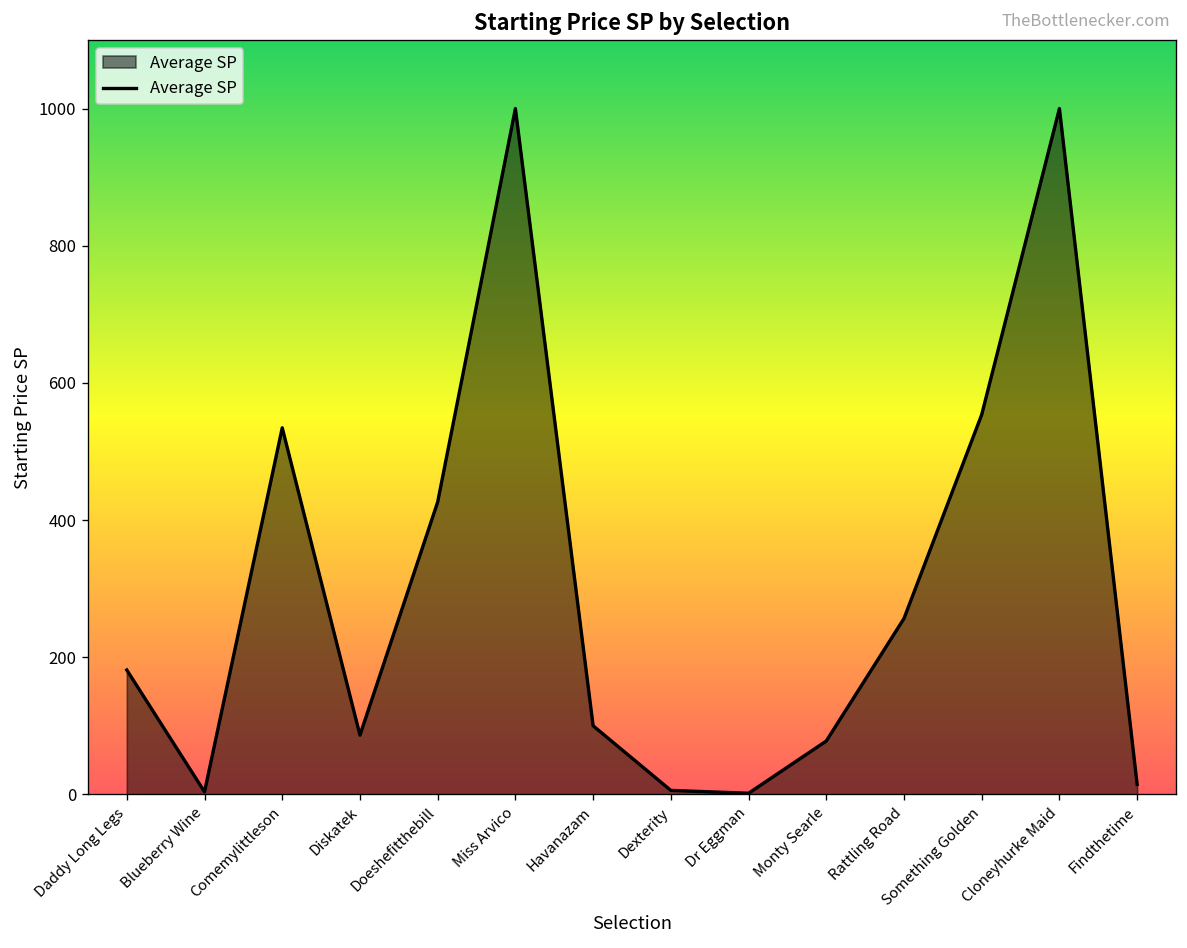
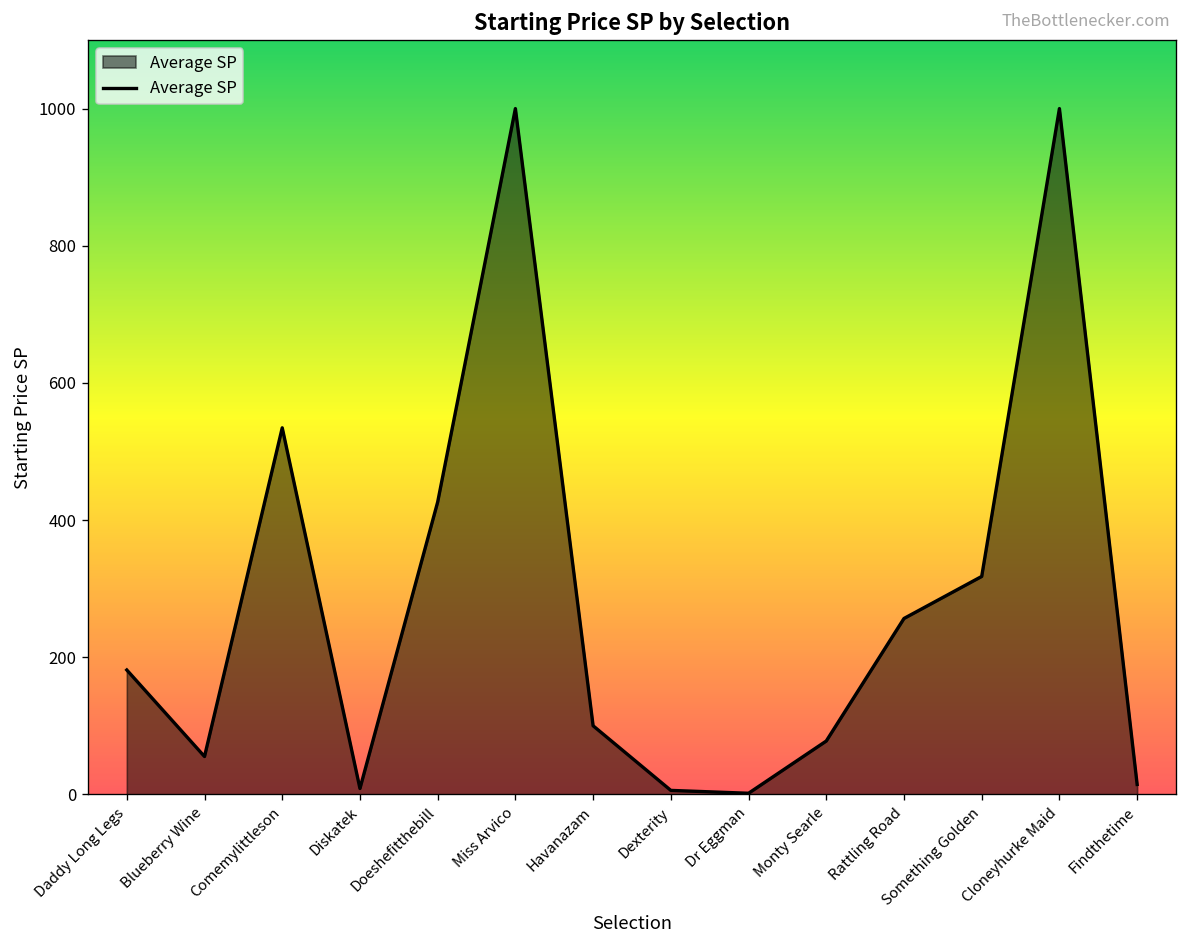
Blueberry Wine: 0 -> 60
Diskatek: 90 -> 10
Something Golden: 550 -> 320
